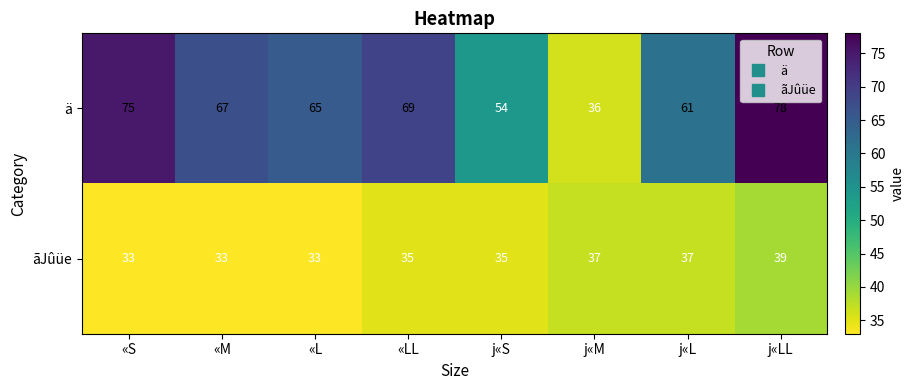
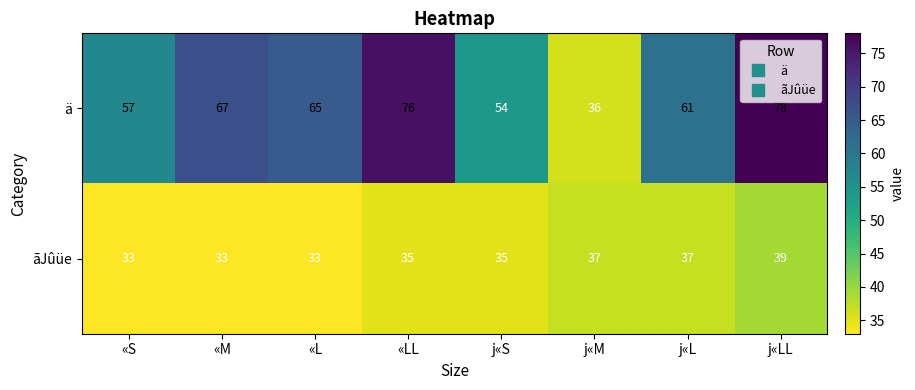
ä, «S: 75 -> 57
ä, «LL: 69 -> 76
